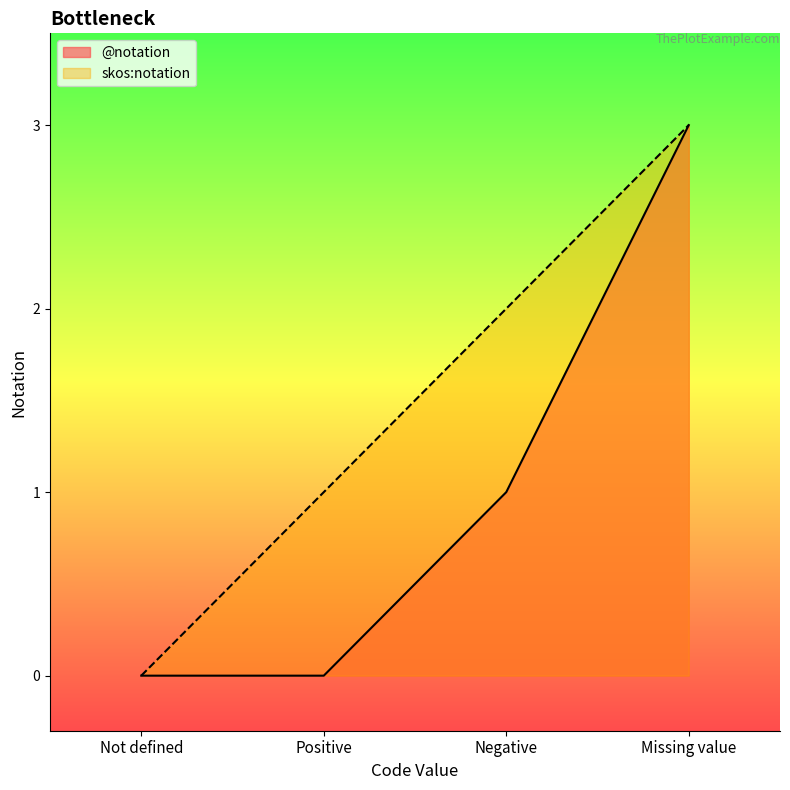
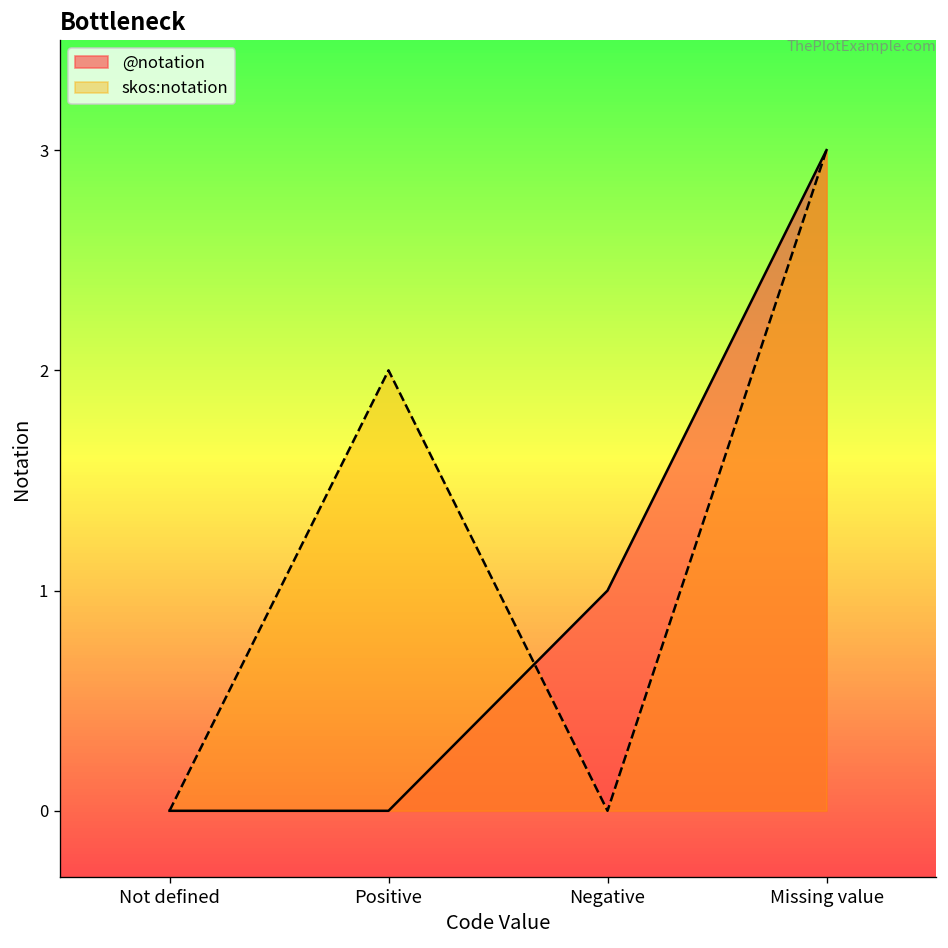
skos:notation, Positive: 1 -> 2
skos:notation, Negative: 2 -> 0
